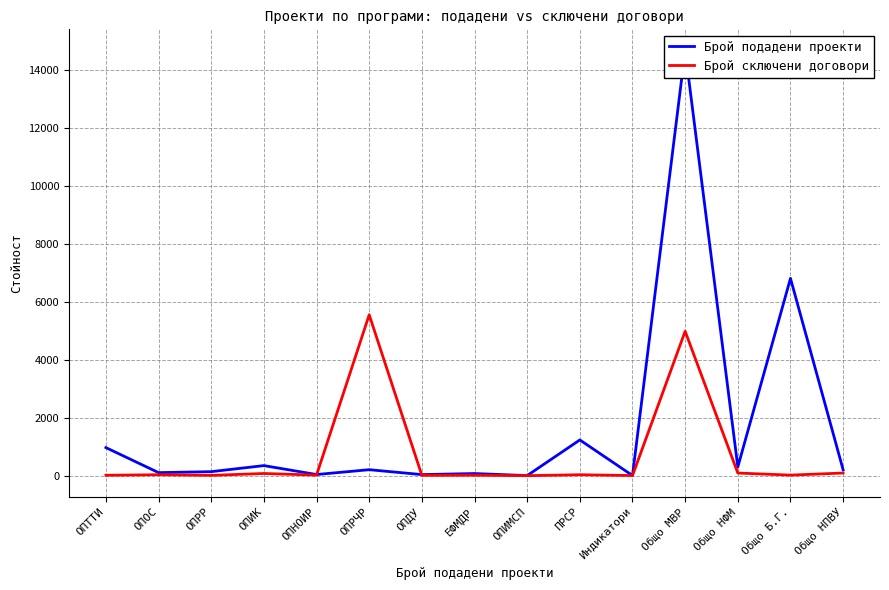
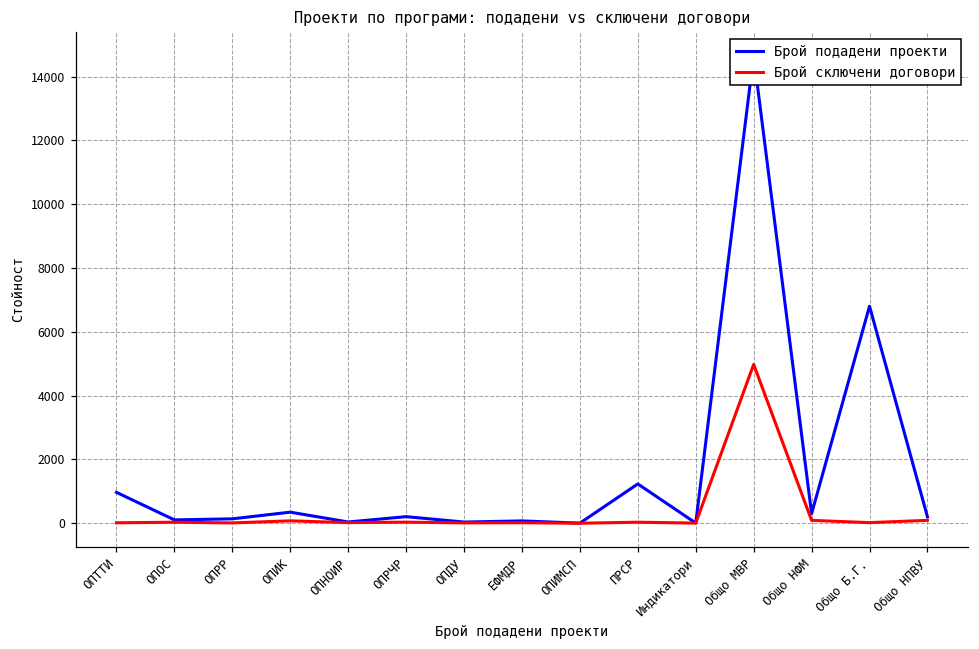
Брой сключени договори, ОПРЧР: 5500 -> 0
